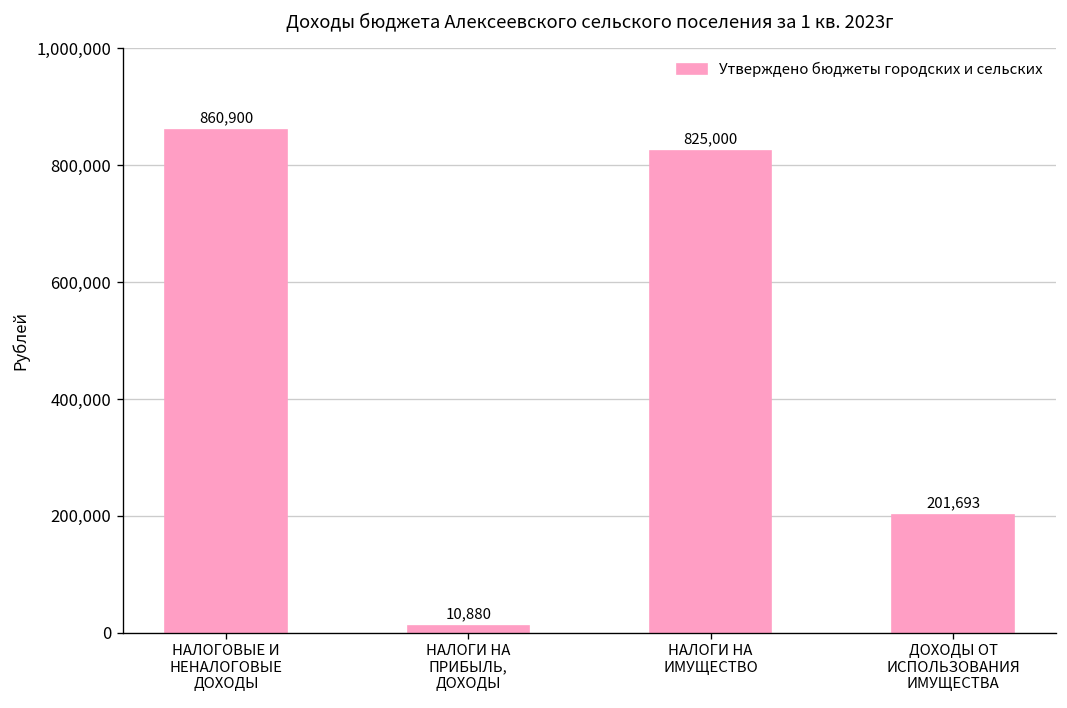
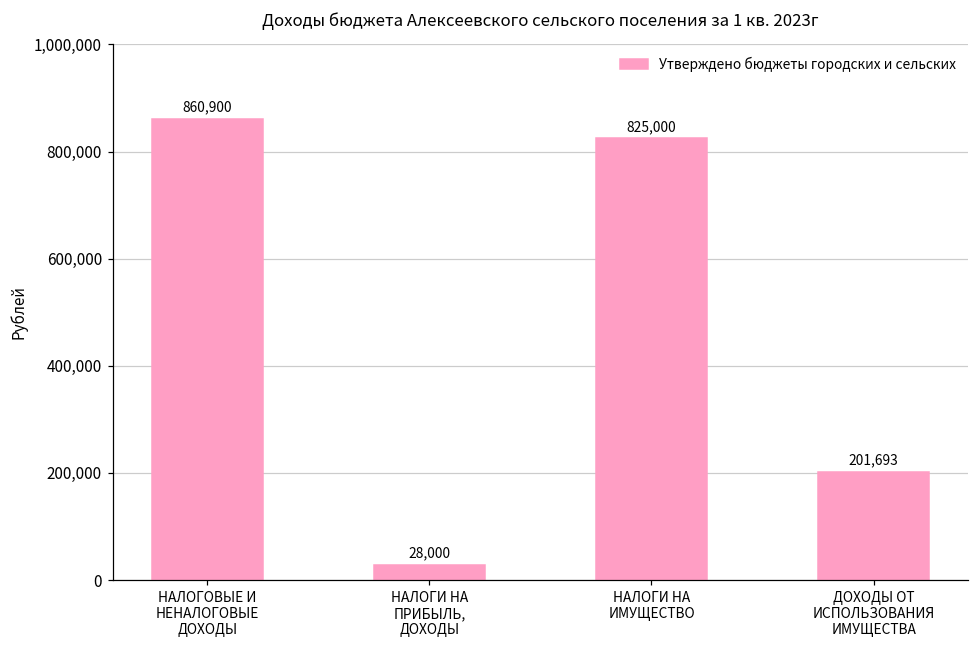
НАЛОГИ НА ПРИБЫЛЬ, ДОХОДЫ: 10,880 -> 28,000
